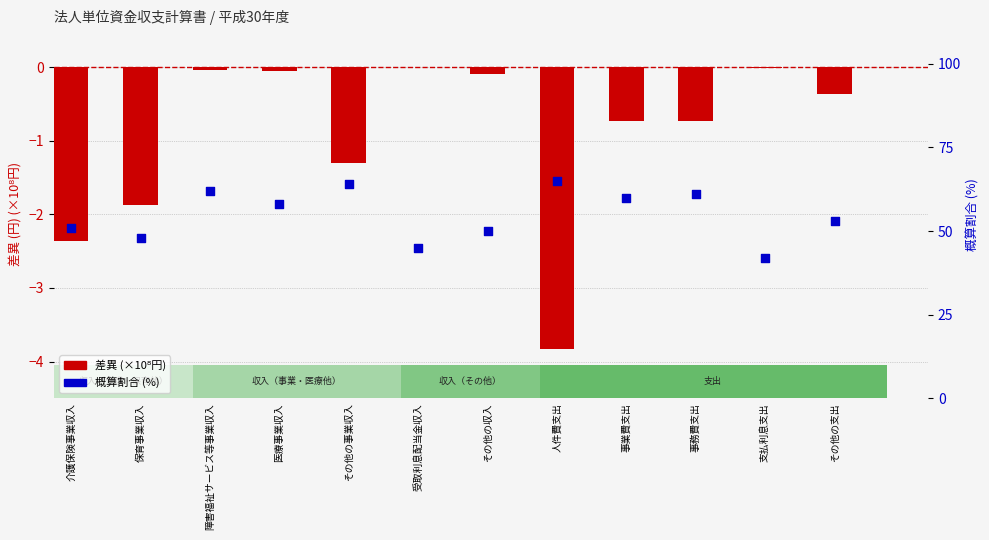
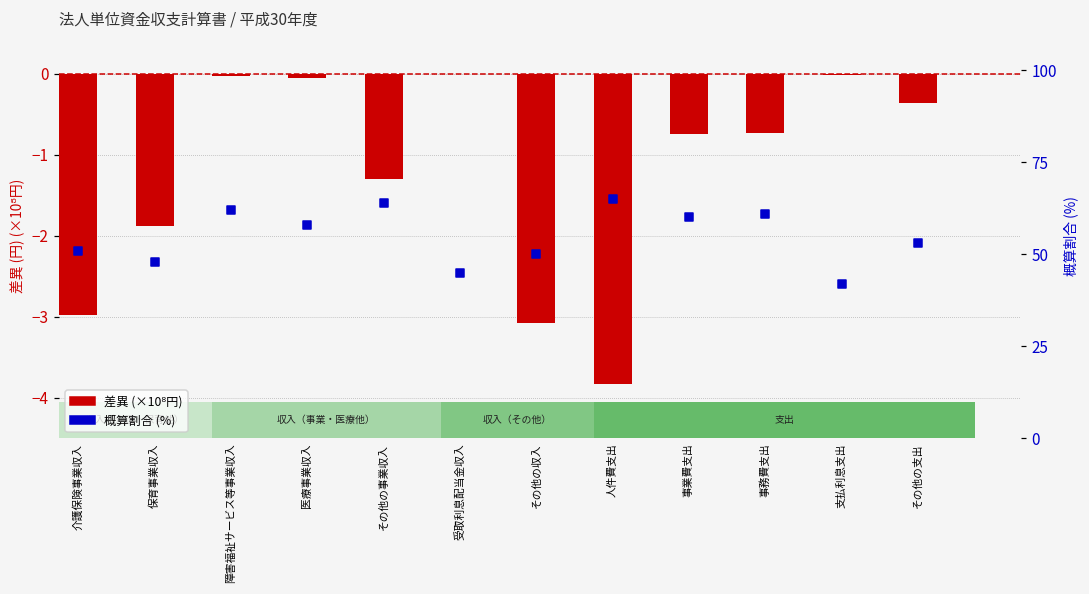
差異 (×10⁸円), 介護保険事業収入: -2.4 -> -3.0
差異 (×10⁸円), その他の収入: -0.1 -> -3.1
